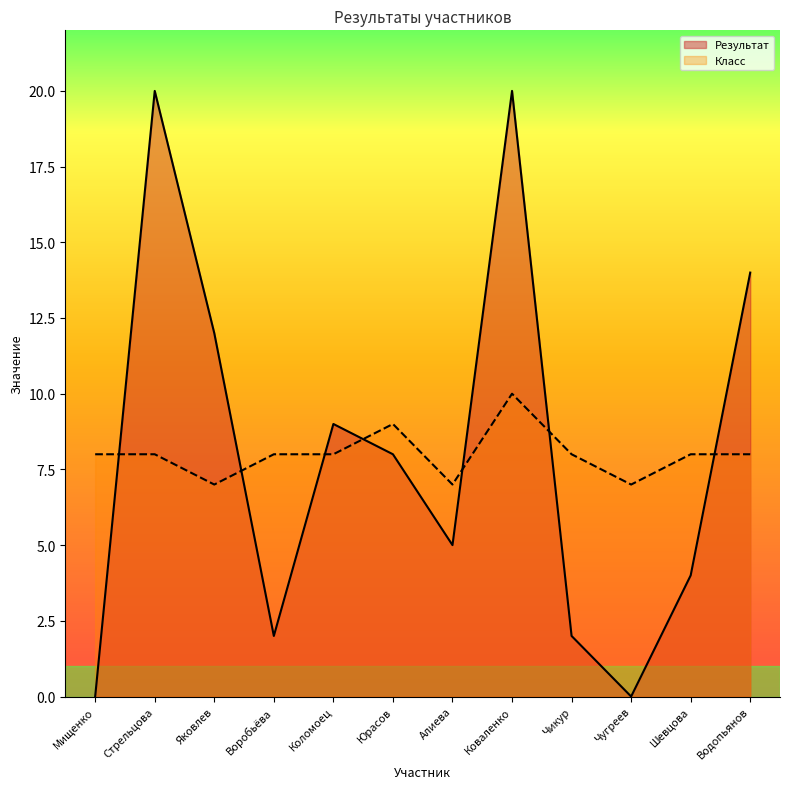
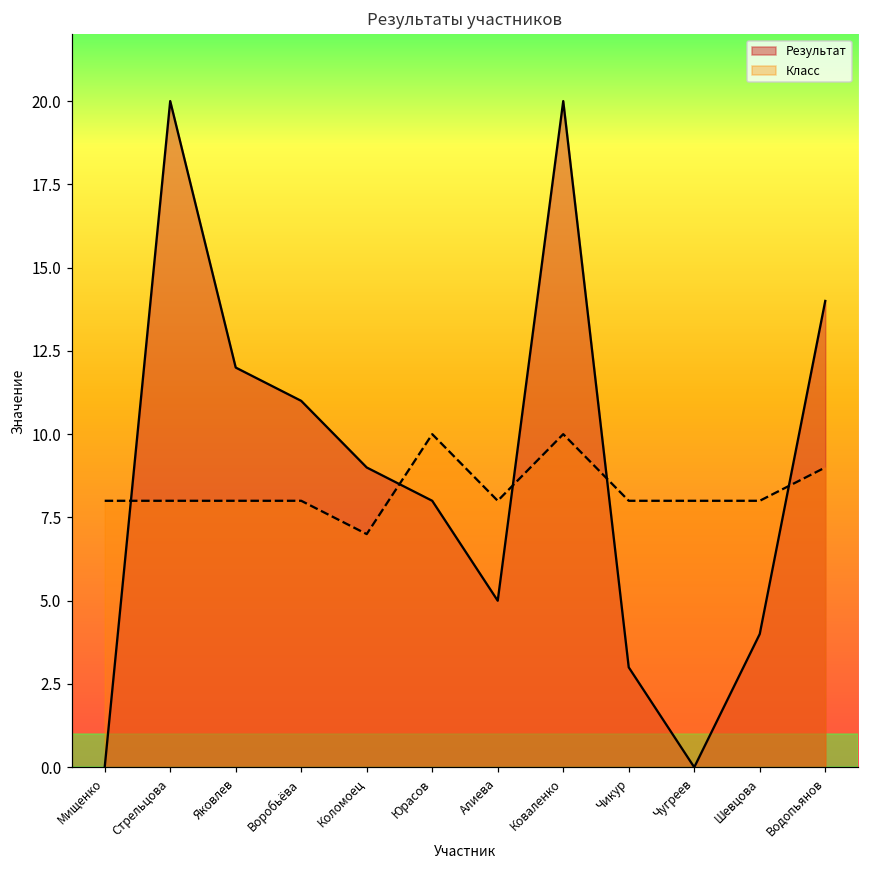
Класс, Яковлев: 7 -> 8
Результат, Воробьёва: 2 -> 11
Класс, Коломоец: 8 -> 7
Класс, Юрасов: 9 -> 10
Класс, Алиева: 7 -> 8
Результат, Чикур: 2 -> 3
Класс, Чугреев: 7 -> 8
Класс, Водопьянов: 8 -> 9
